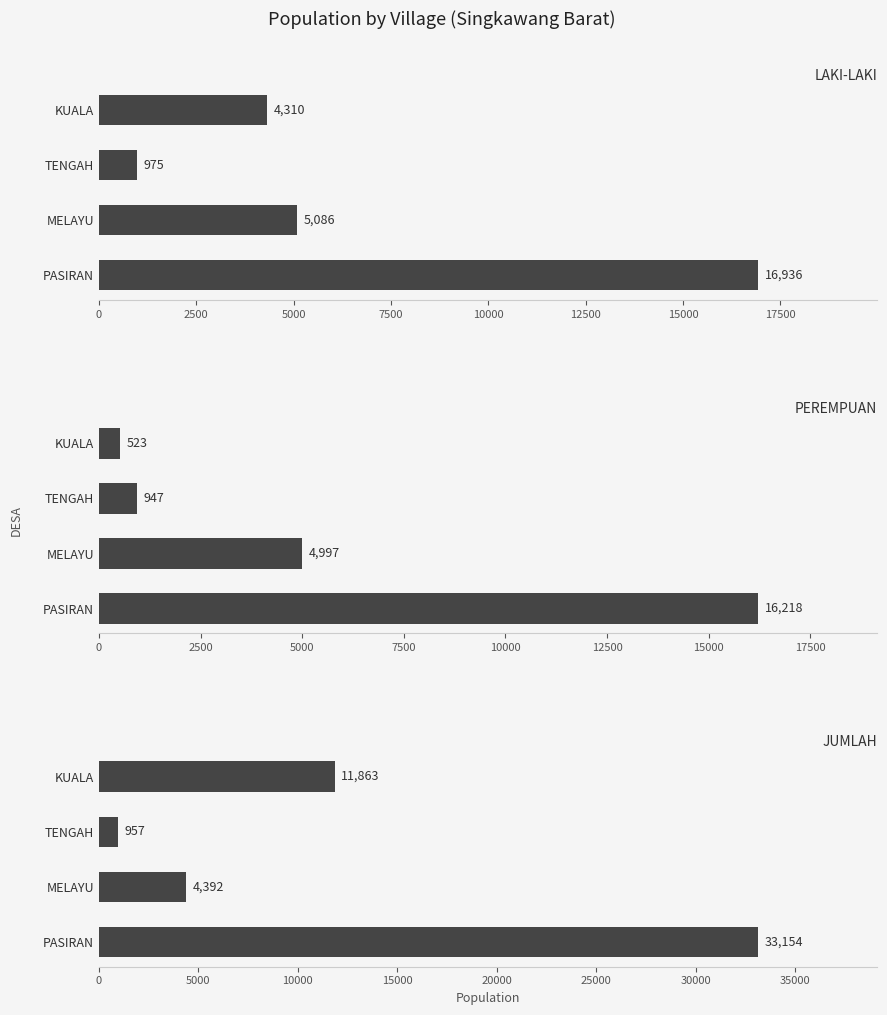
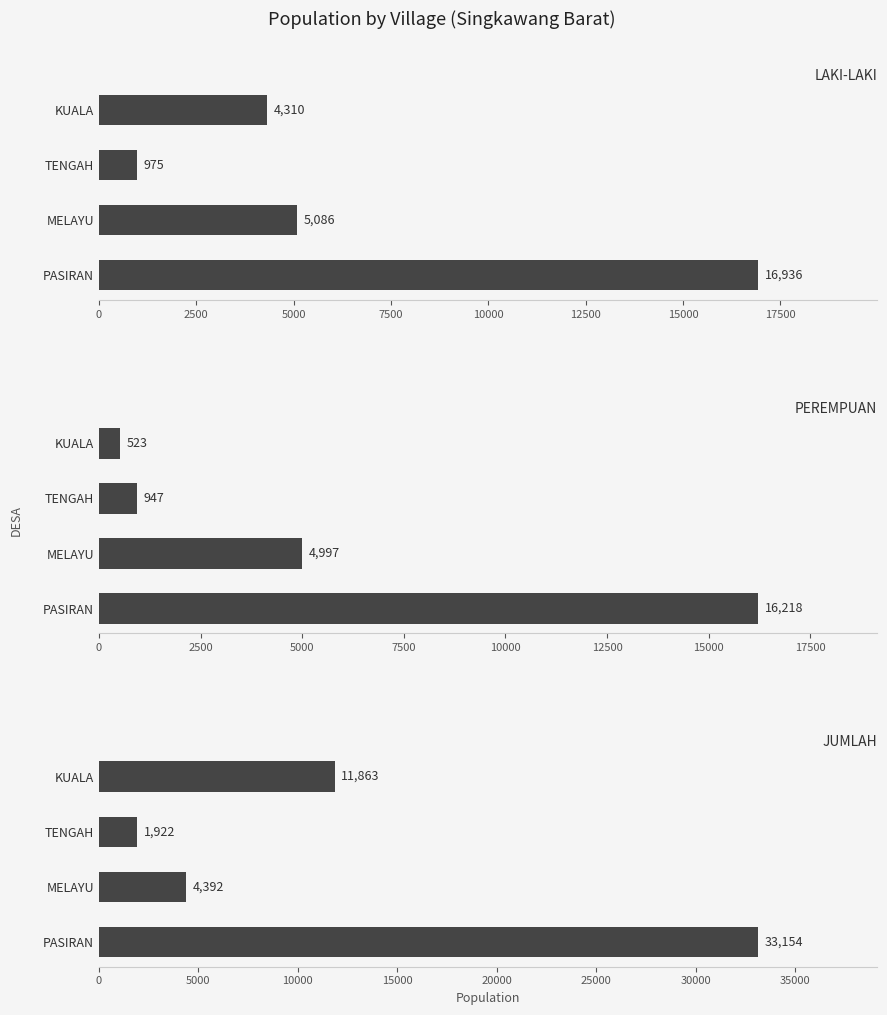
JUMLAH, TENGAH: 957 -> 1,922
